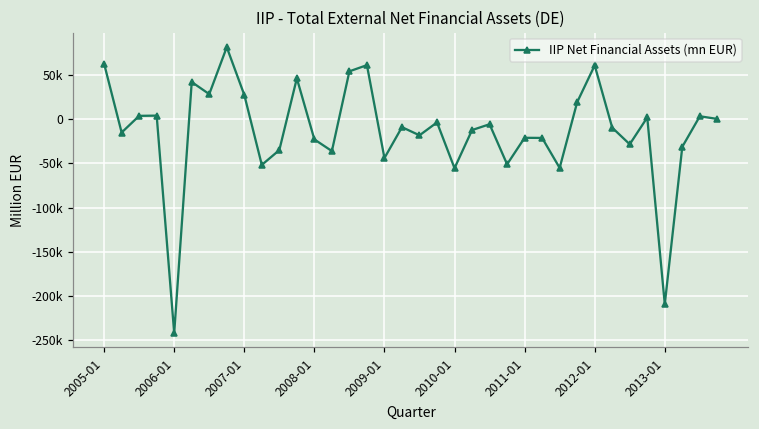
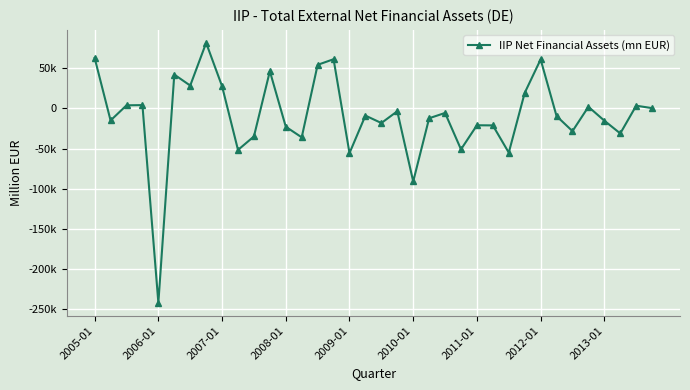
2009-01: -40000 -> -60000
2010-01: -60000 -> -90000
2013-01: -210000 -> -20000
